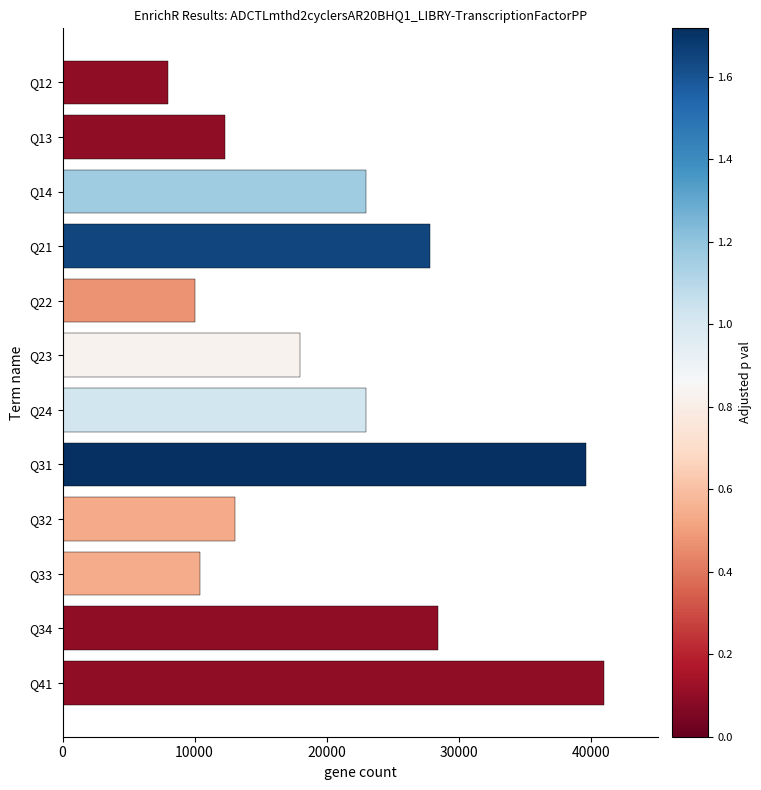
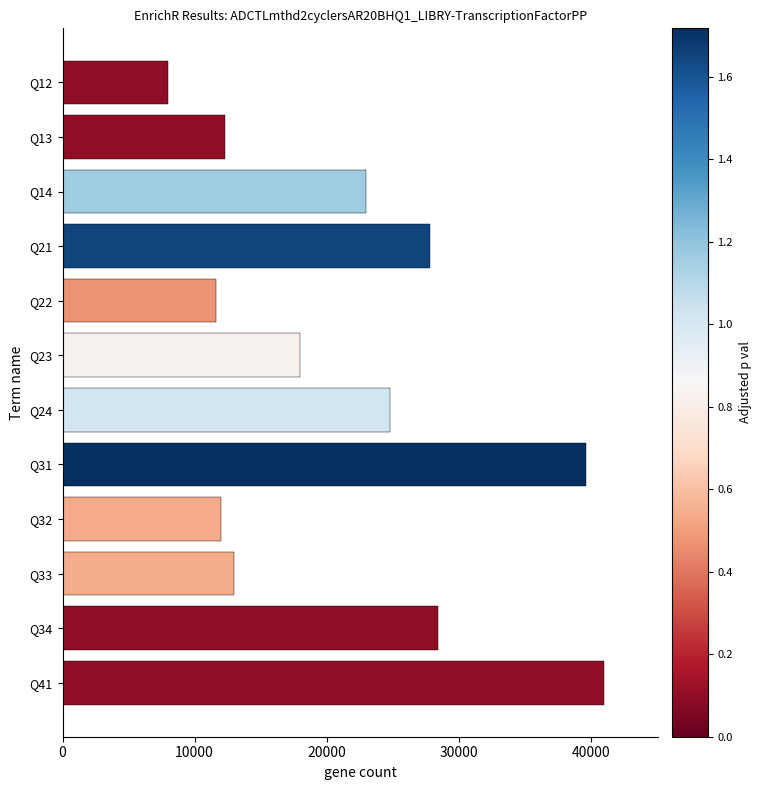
Q22: 10000 -> 11600
Q24: 23000 -> 24800
Q32: 13000 -> 12000
Q33: 10400 -> 13000
